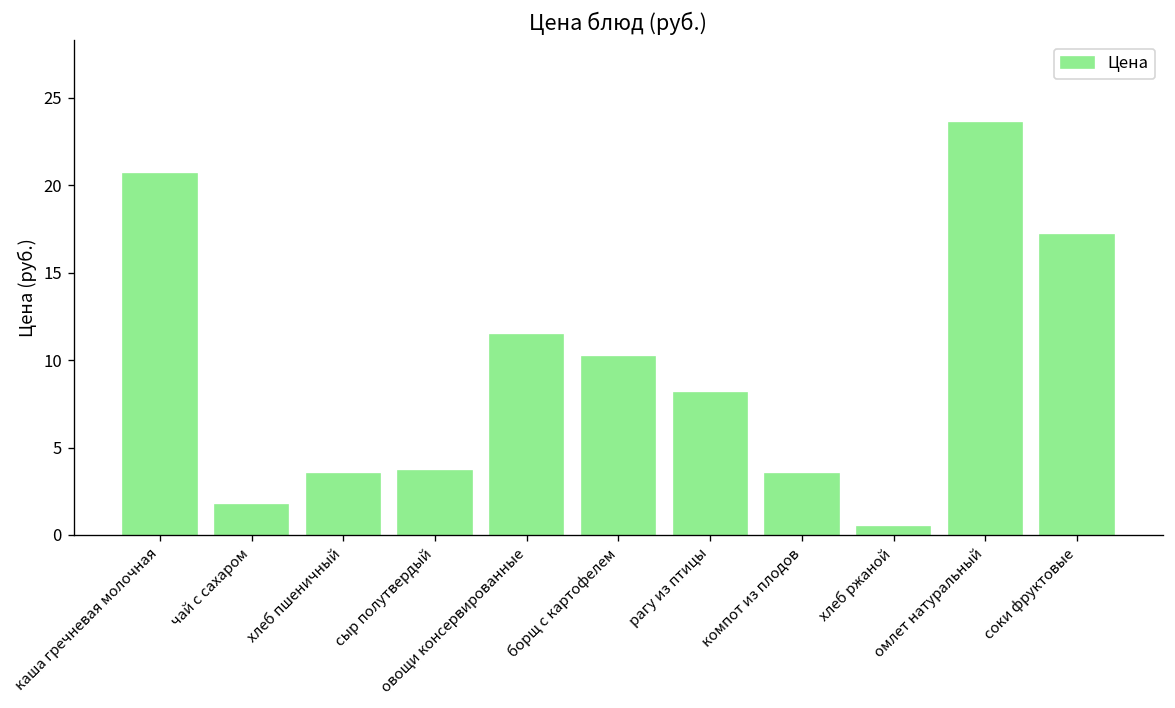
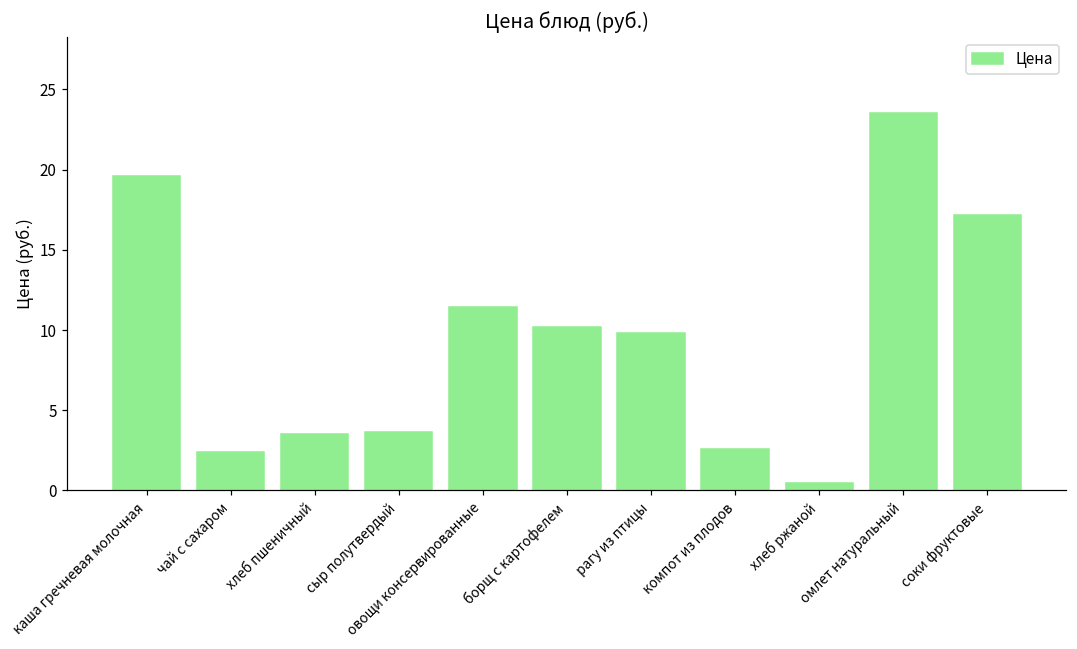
каша гречневая молочная: 20.6 -> 19.6
чай с сахаром: 1.7 -> 2.4
рагу из птицы: 8.1 -> 9.8
компот из плодов: 3.5 -> 2.6
